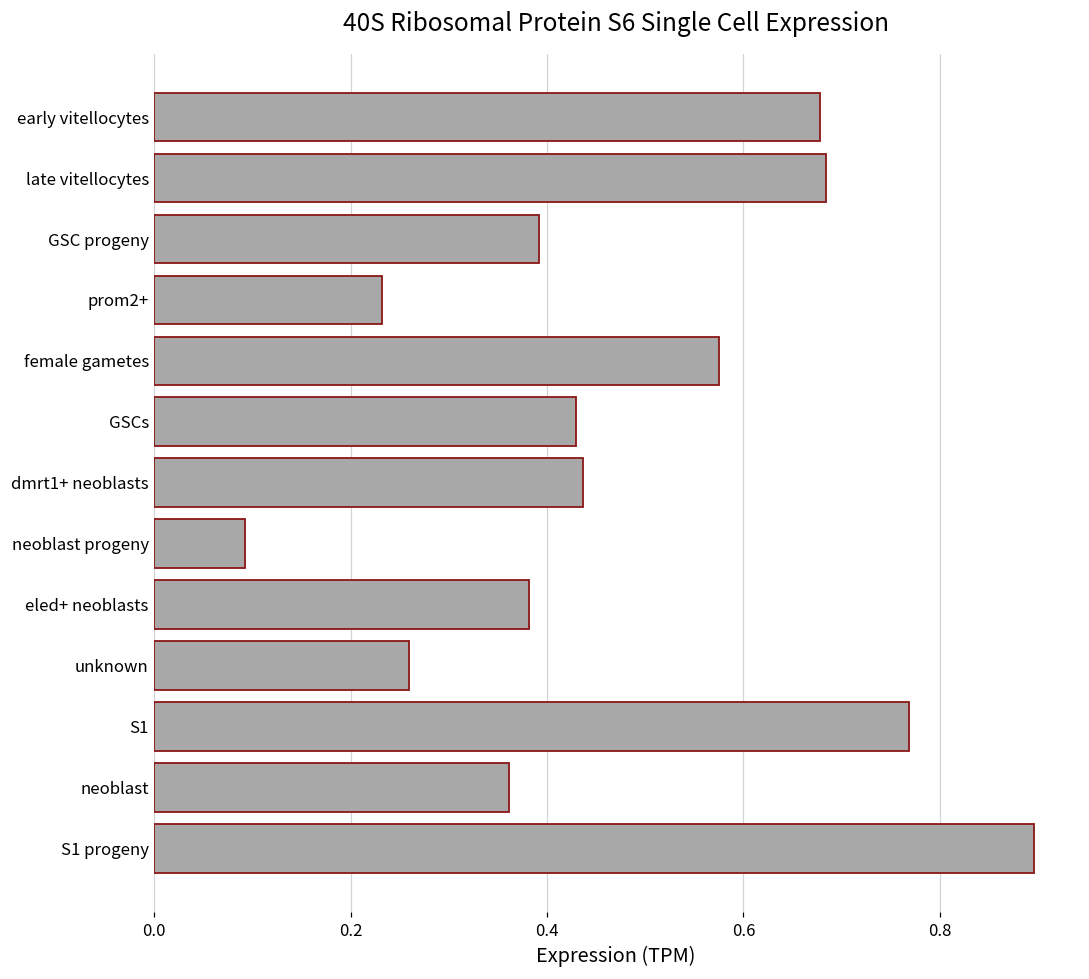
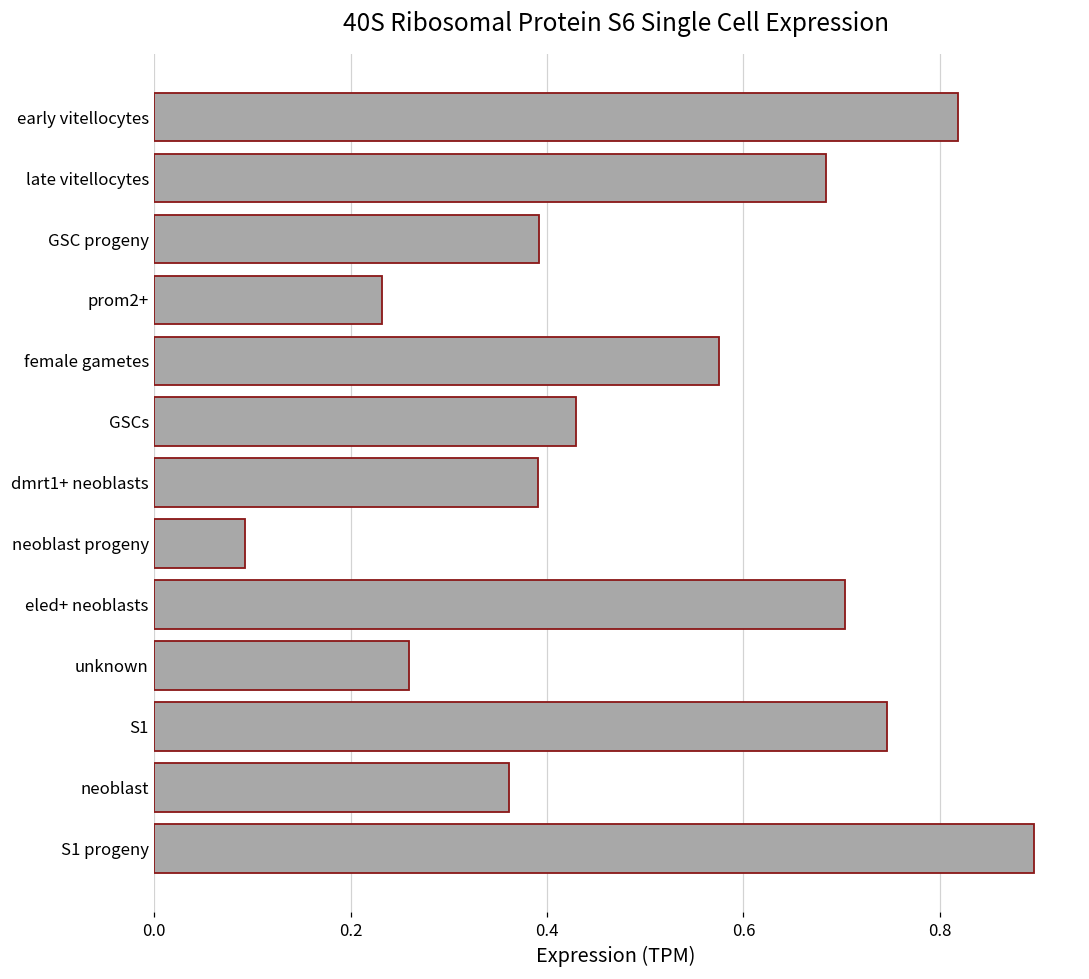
early vitellocytes: 0.68 -> 0.82
dmrt1+ neoblasts: 0.44 -> 0.39
eled+ neoblasts: 0.38 -> 0.70
S1: 0.77 -> 0.75
